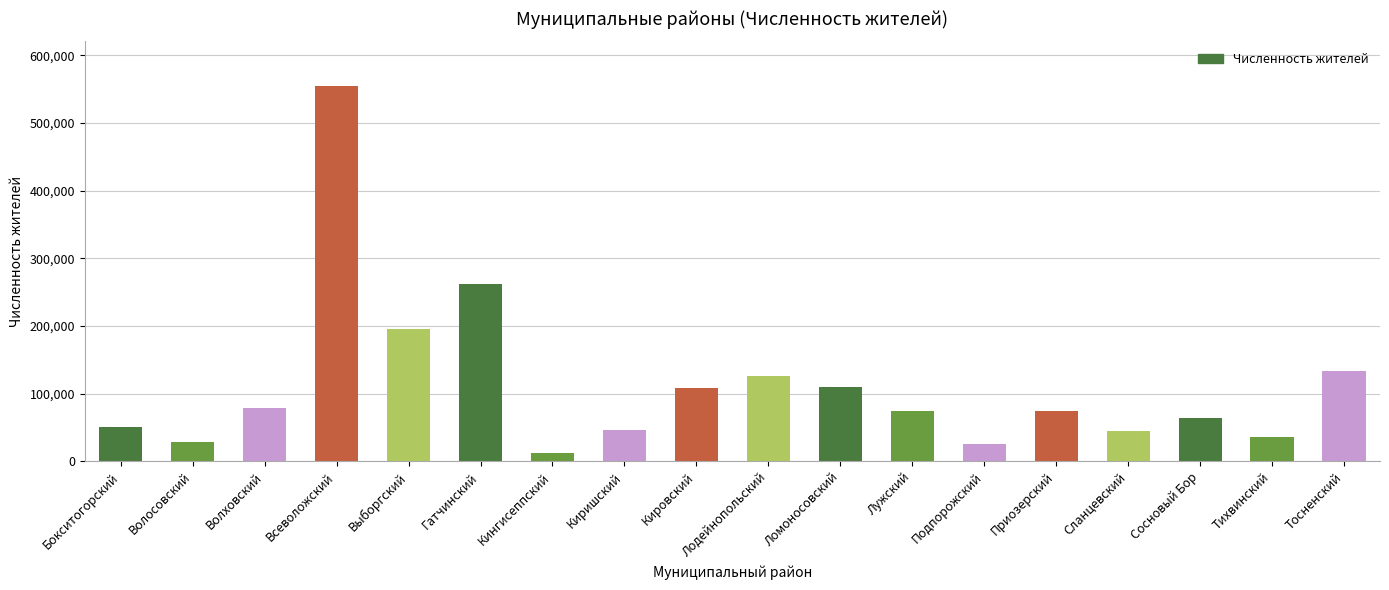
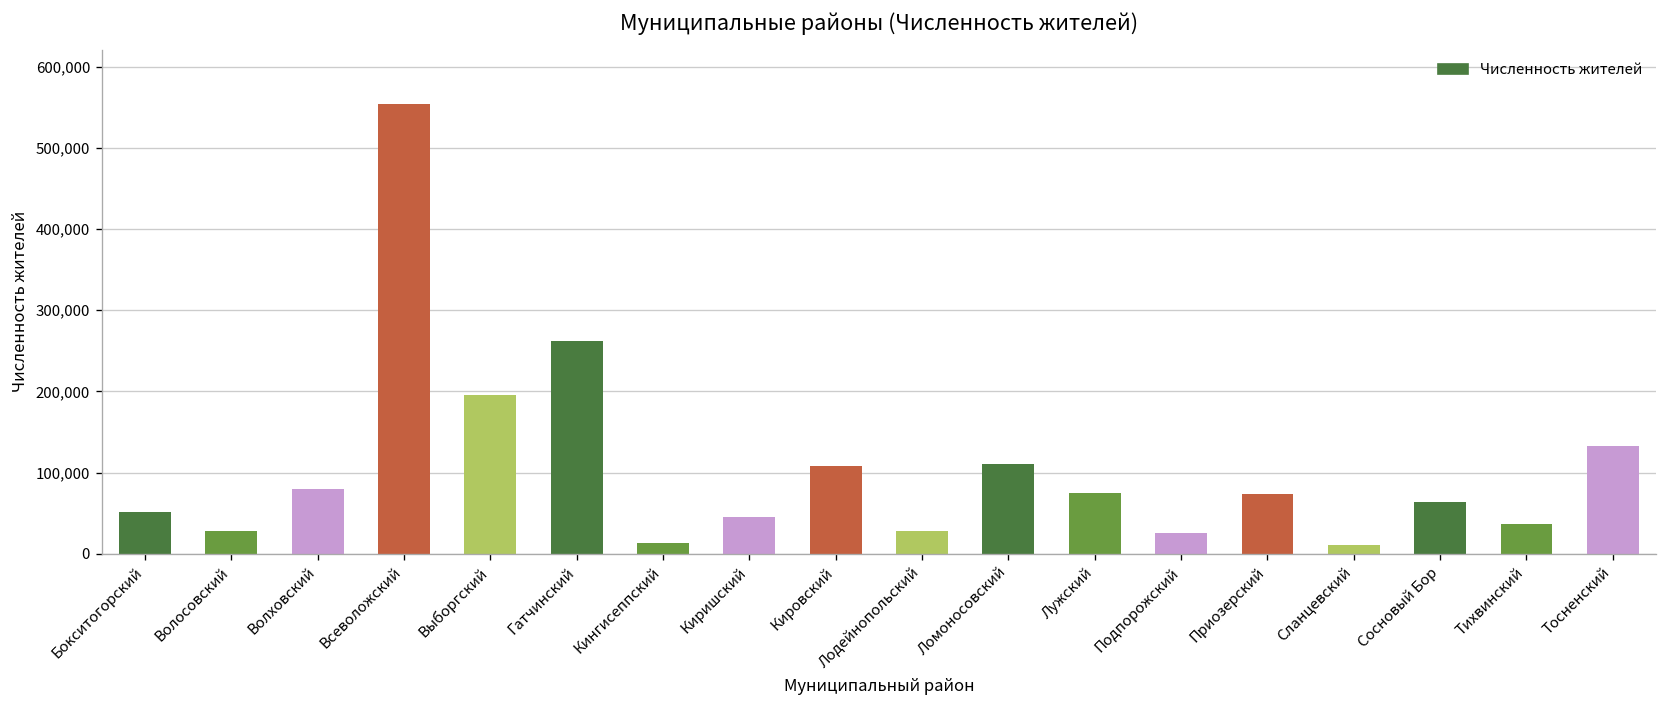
Лодейнопольский: 130,000 -> 30,000
Сланцевский: 50,000 -> 10,000
